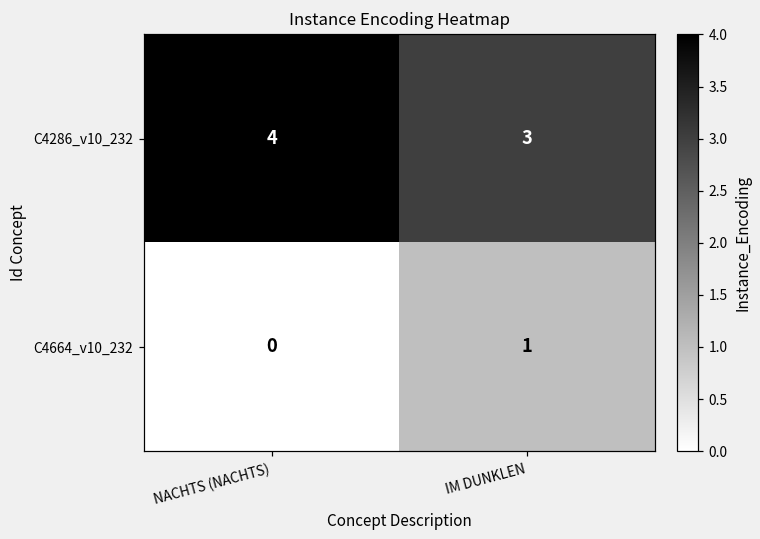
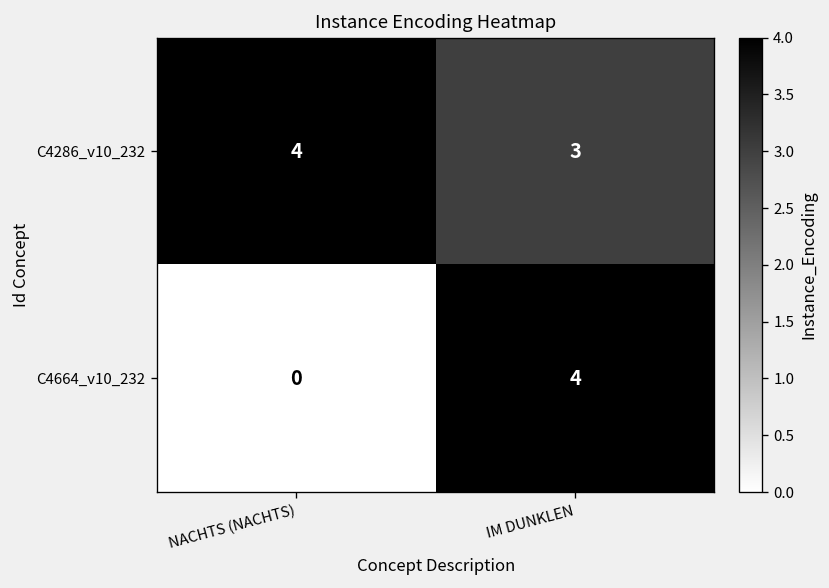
C4664_v10_232, IM DUNKLEN: 1 -> 4
